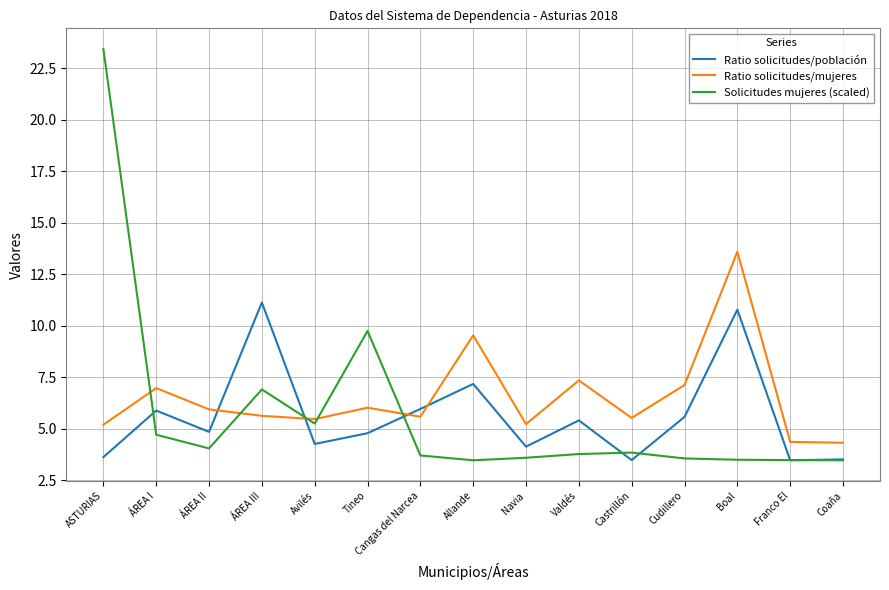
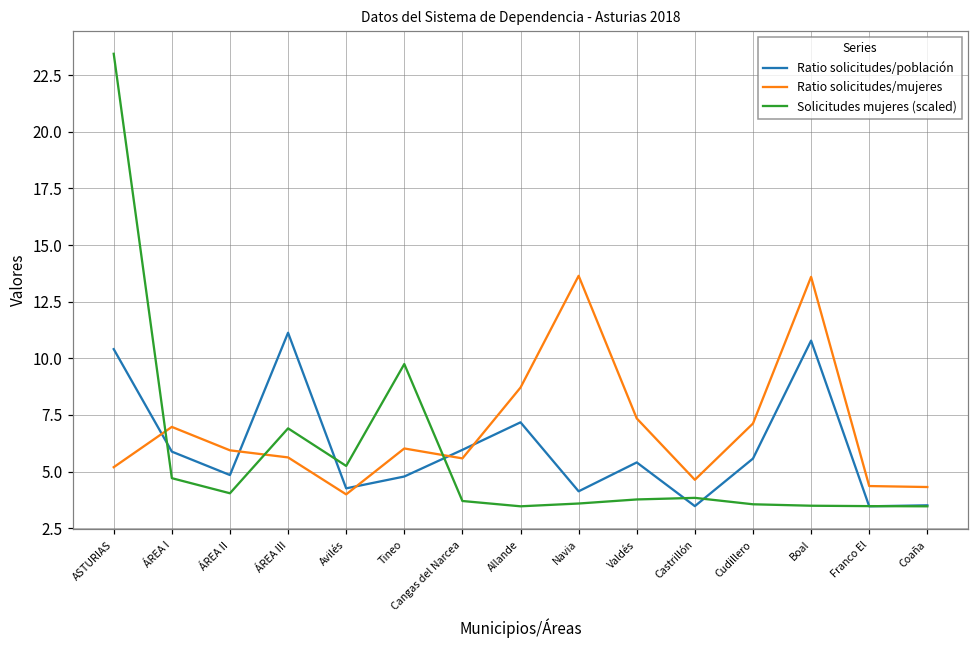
Ratio solicitudes/población, ASTURIAS: 3.6 -> 10.4
Ratio solicitudes/mujeres, Avilés: 5.5 -> 4.0
Ratio solicitudes/mujeres, Allande: 9.5 -> 8.7
Ratio solicitudes/mujeres, Navia: 5.2 -> 13.6
Ratio solicitudes/mujeres, Castrillón: 5.5 -> 4.6
